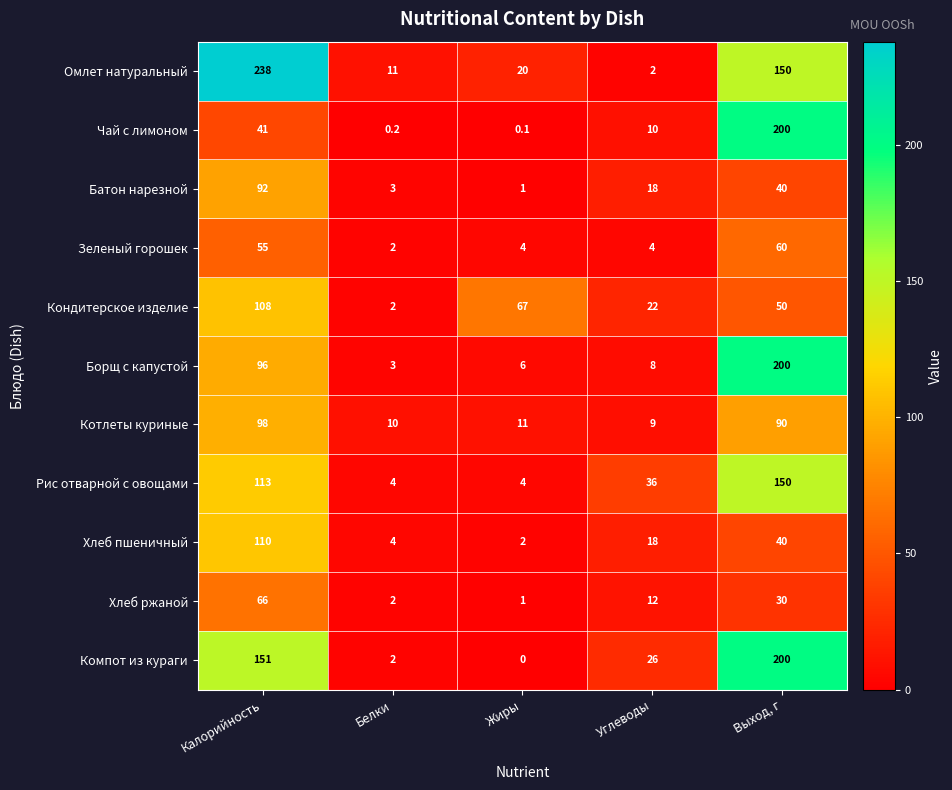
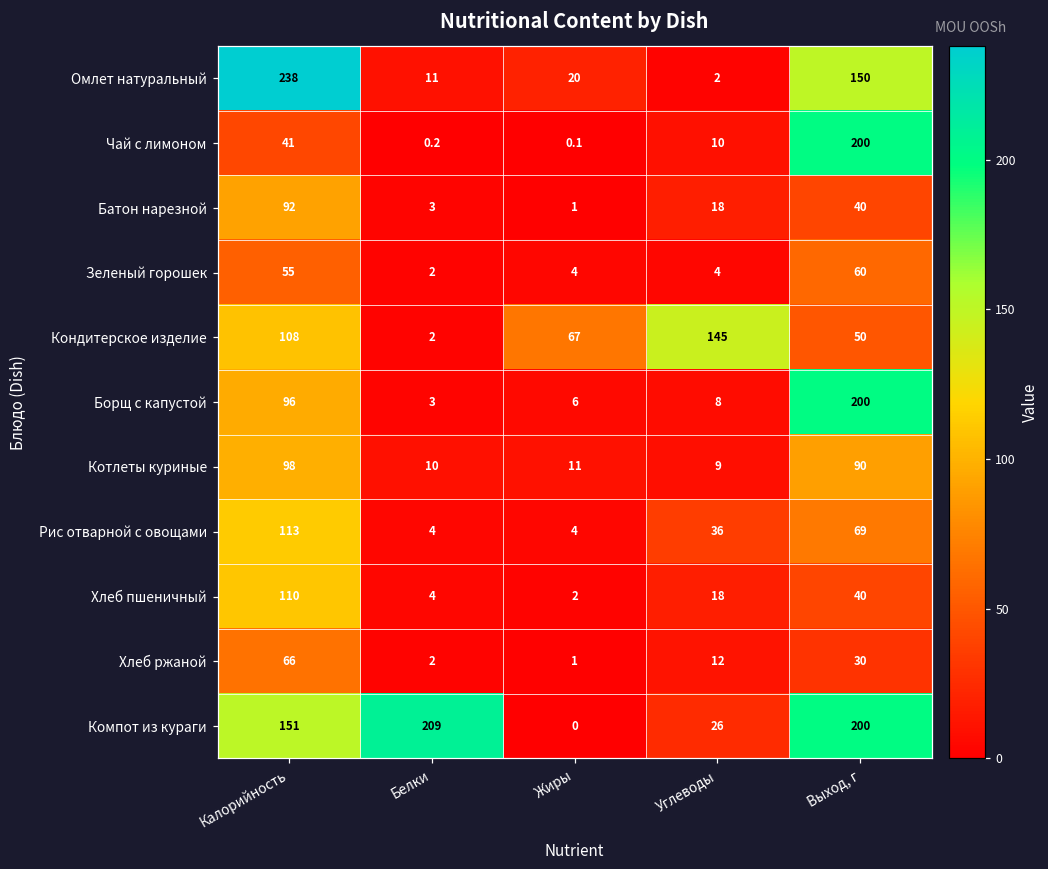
Кондитерское изделие, Углеводы: 22 -> 145
Рис отварной с овощами, Выход, г: 150 -> 69
Компот из кураги, Белки: 2 -> 209
